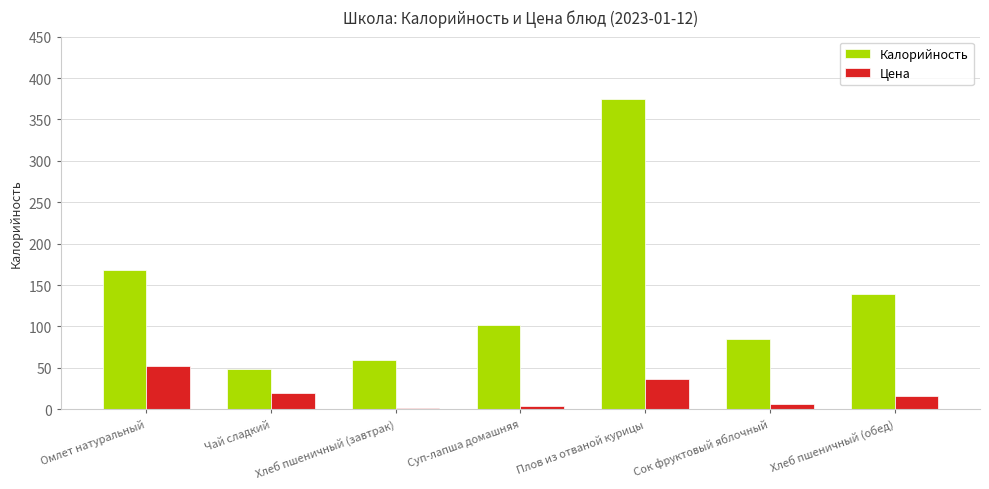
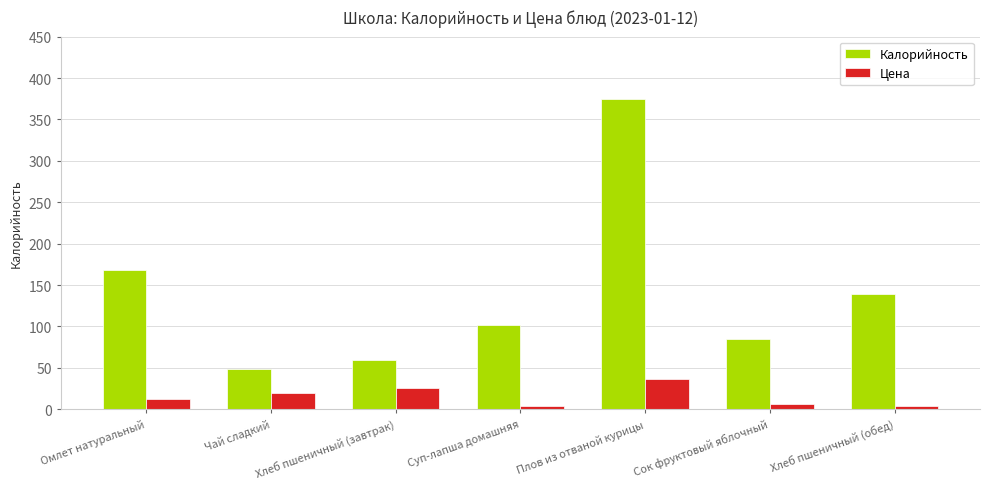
Цена, Омлет натуральный: 50 -> 10
Цена, Хлеб пшеничный (завтрак): 0 -> 30
Цена, Хлеб пшеничный (обед): 20 -> 0
